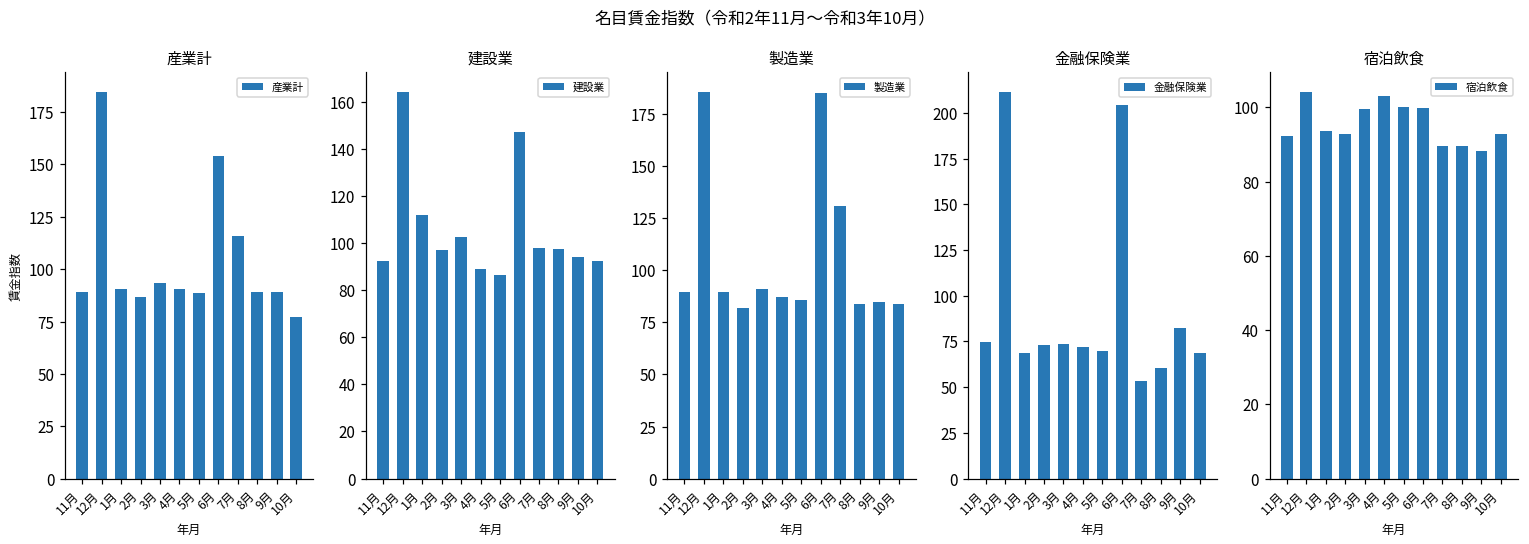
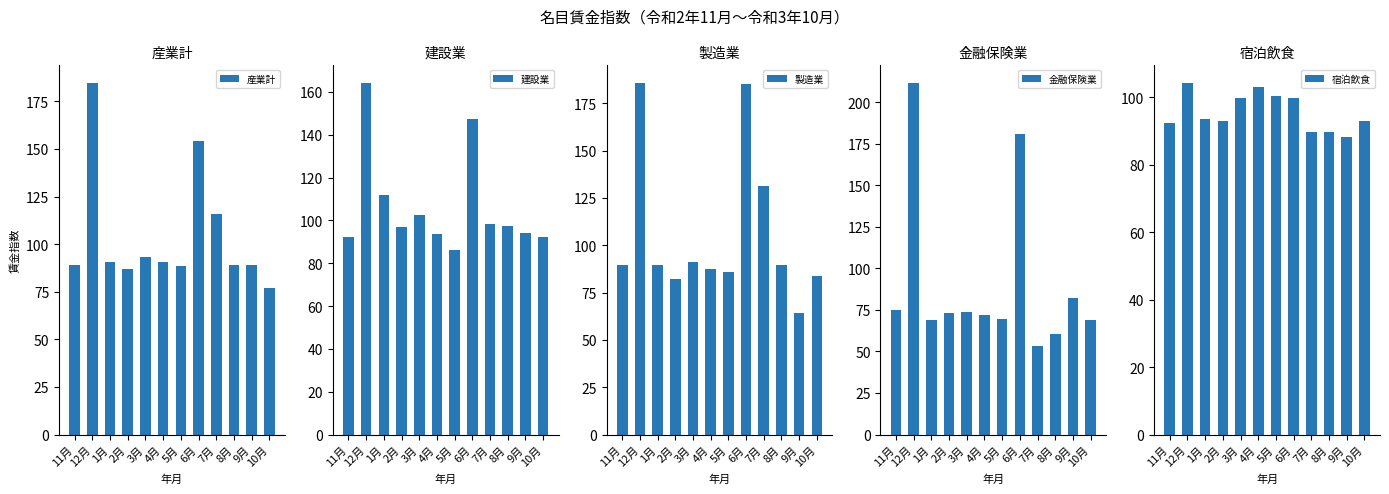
建設業, 4月: 89 -> 94
製造業, 8月: 84 -> 89
製造業, 9月: 85 -> 64
金融保険業, 6月: 205 -> 181
